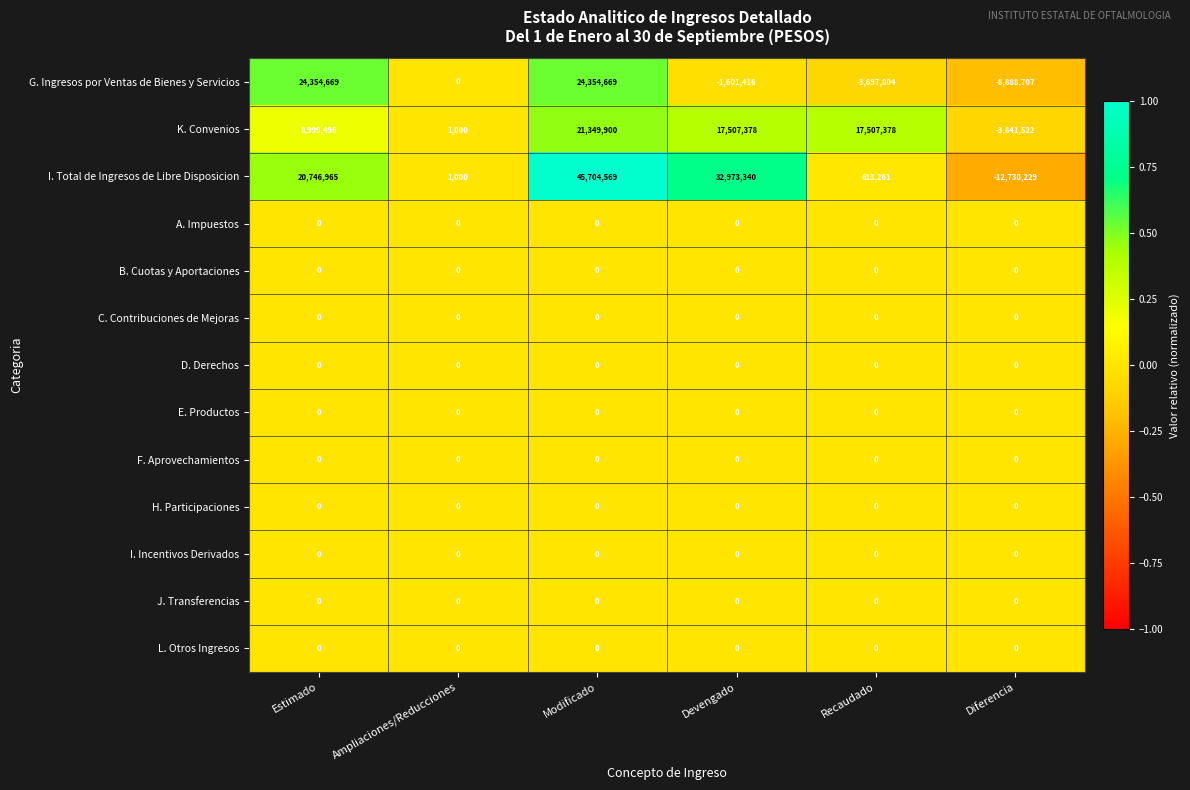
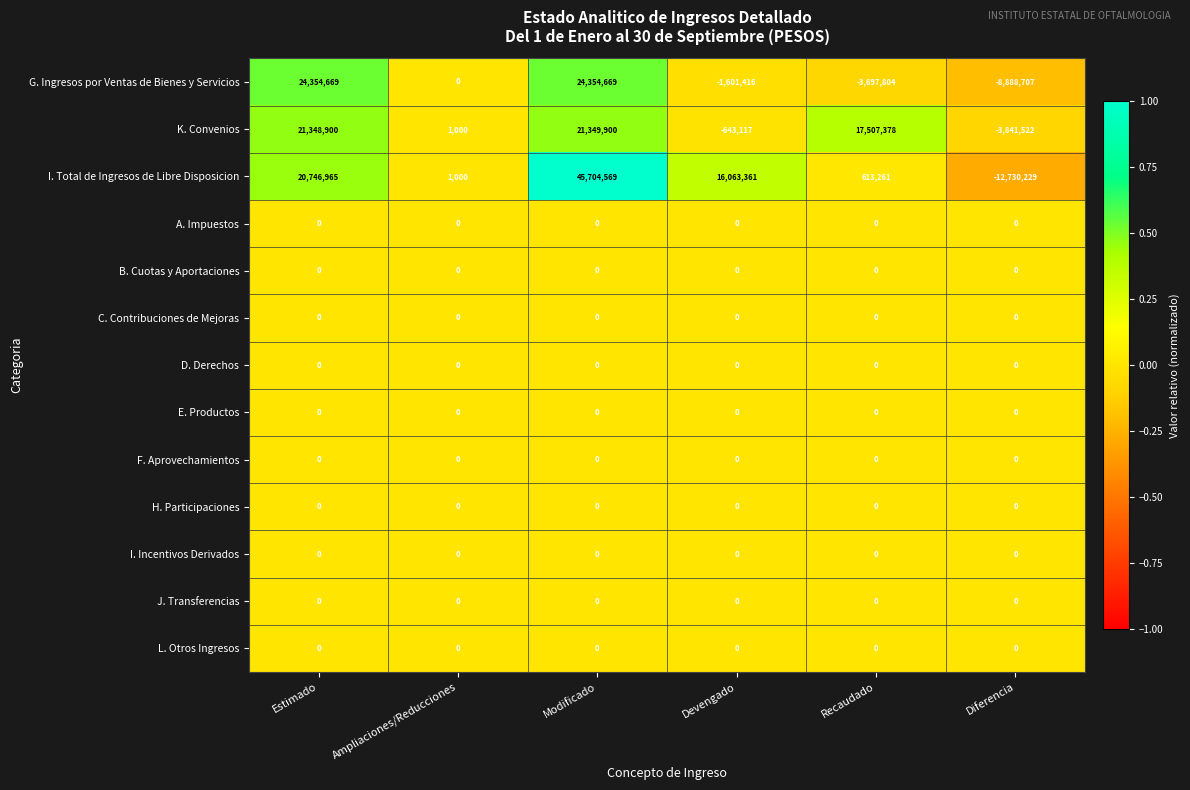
K. Convenios, Estimado: 8,999,496 -> 21,348,900
K. Convenios, Devengado: 17,507,378 -> -643,117
I. Total de Ingresos de Libre Disposicion, Devengado: 32,973,340 -> 16,063,361
